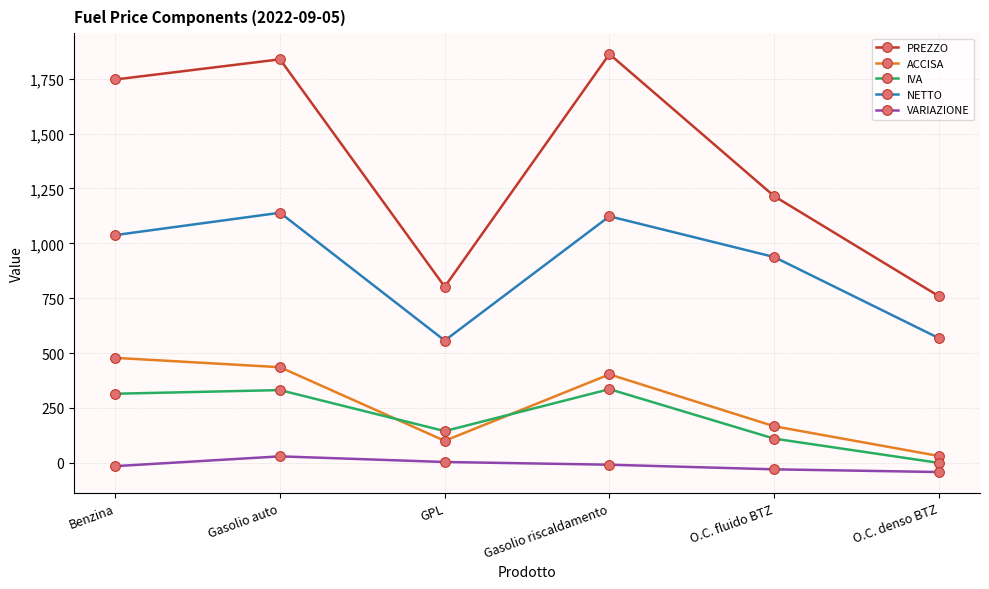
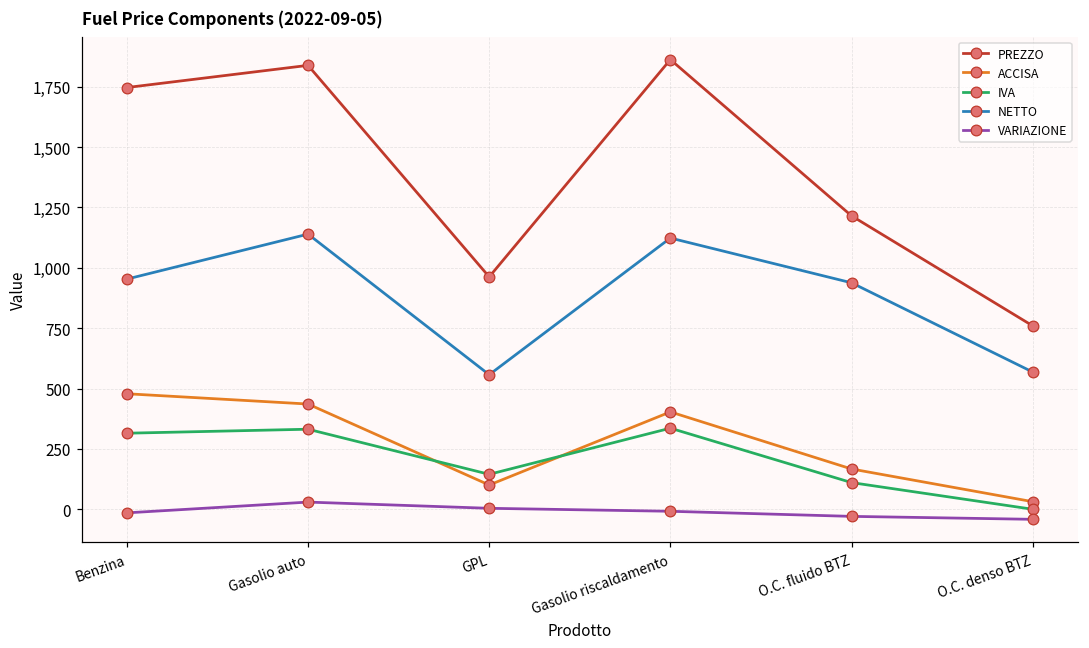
NETTO, Benzina: 1,040 -> 950
PREZZO, GPL: 800 -> 960
